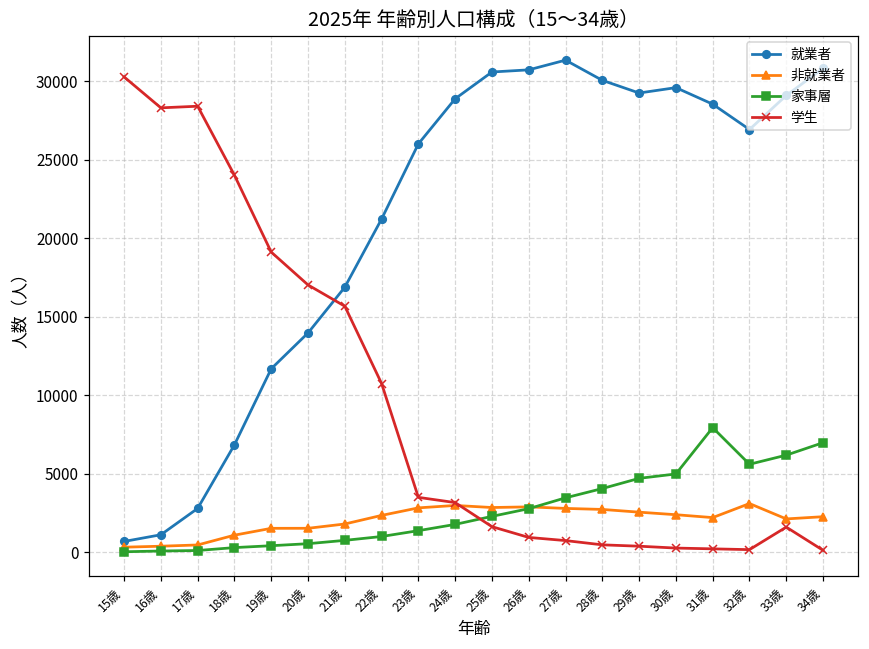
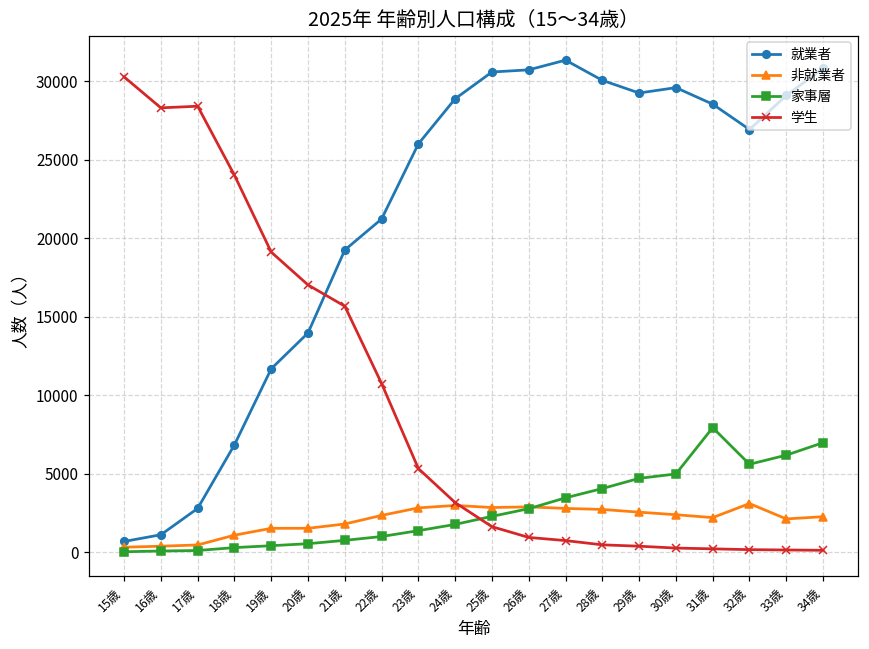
就業者, 21歳: 16900 -> 19300
学生, 23歳: 3500 -> 5300
学生, 33歳: 1600 -> 100
